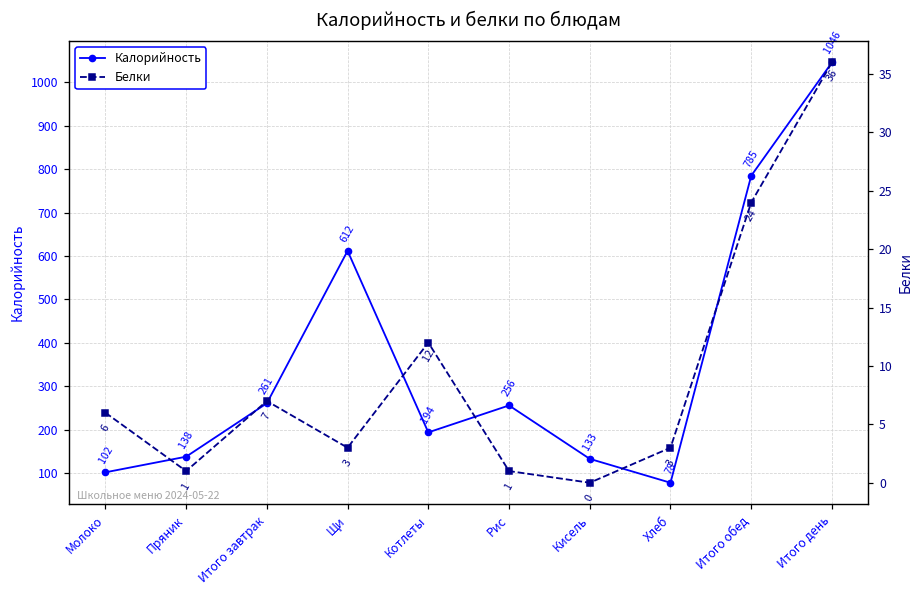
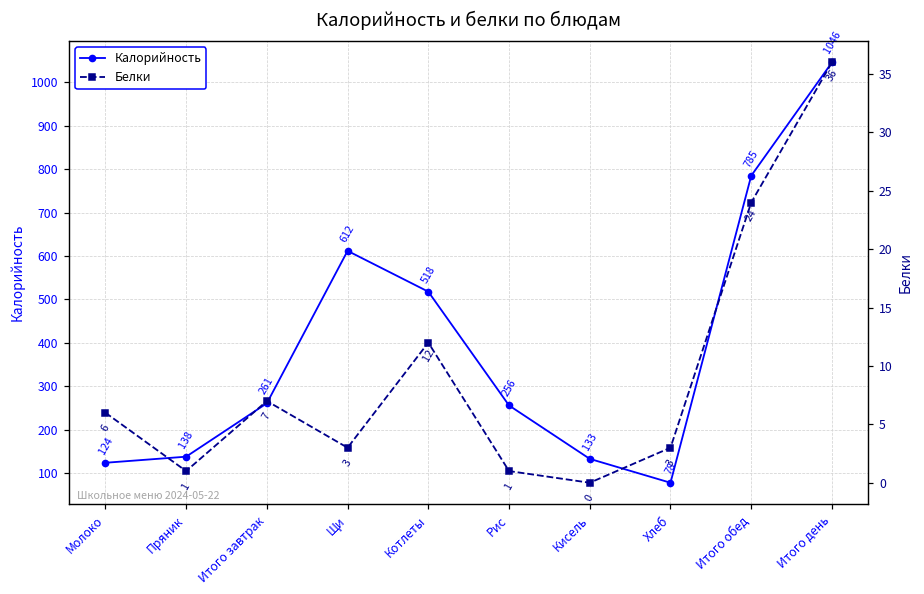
Калорийность, Молоко: 102 -> 124
Калорийность, Котлеты: 194 -> 518
